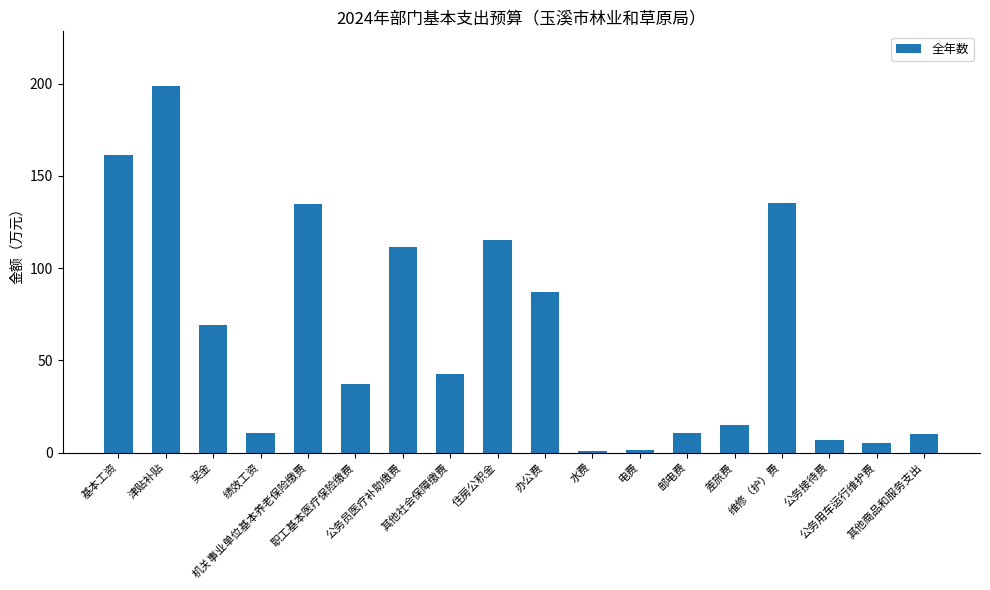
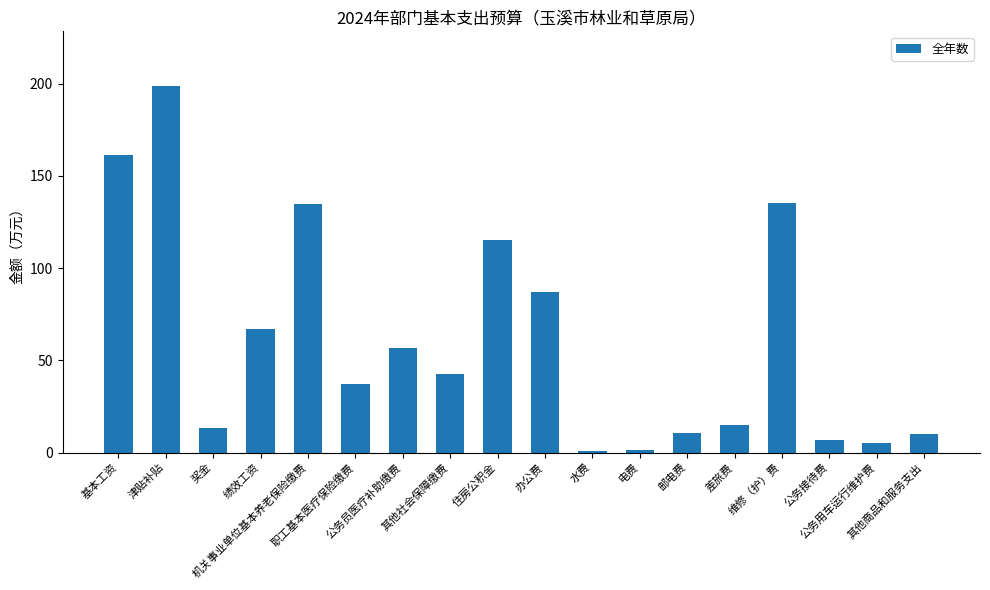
奖金: 69 -> 13
绩效工资: 10 -> 67
公务员医疗补助缴费: 112 -> 57
